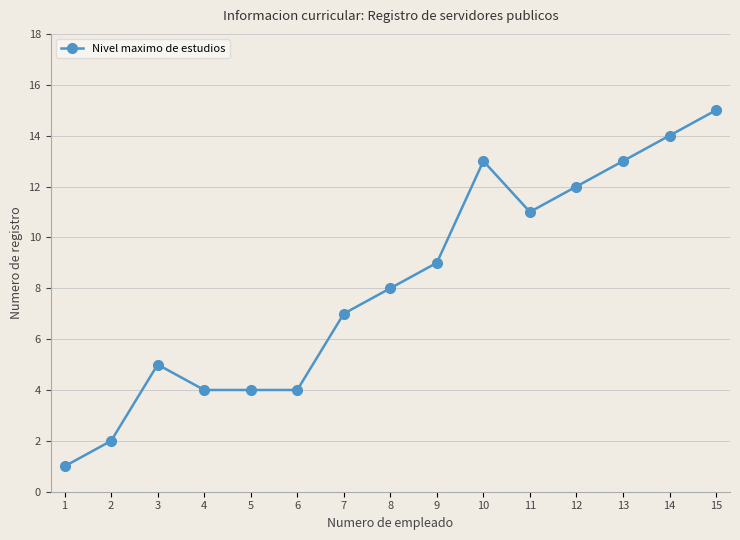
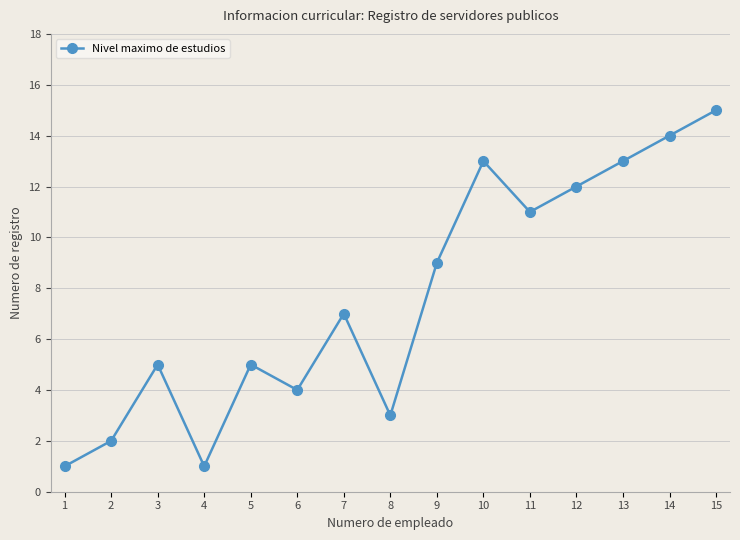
4: 4 -> 1
5: 4 -> 5
8: 8 -> 3
